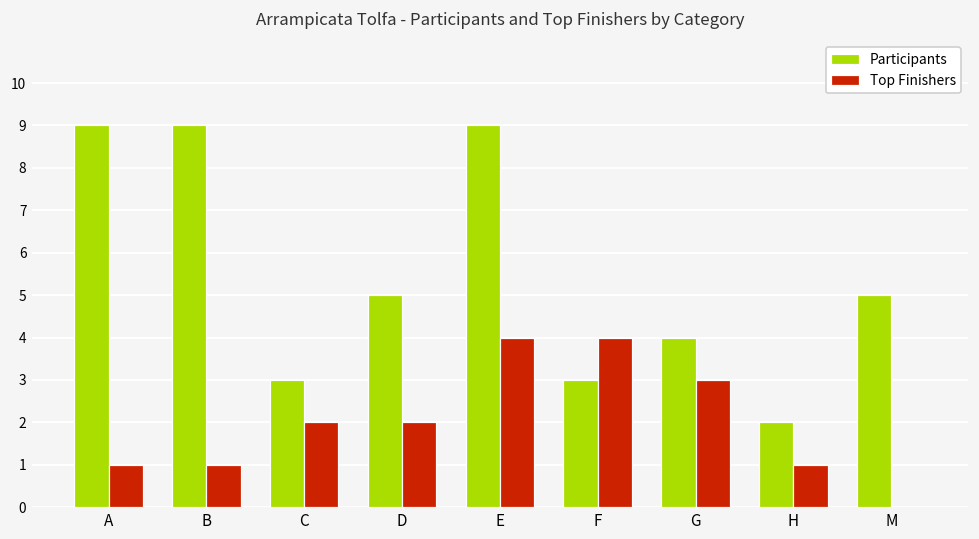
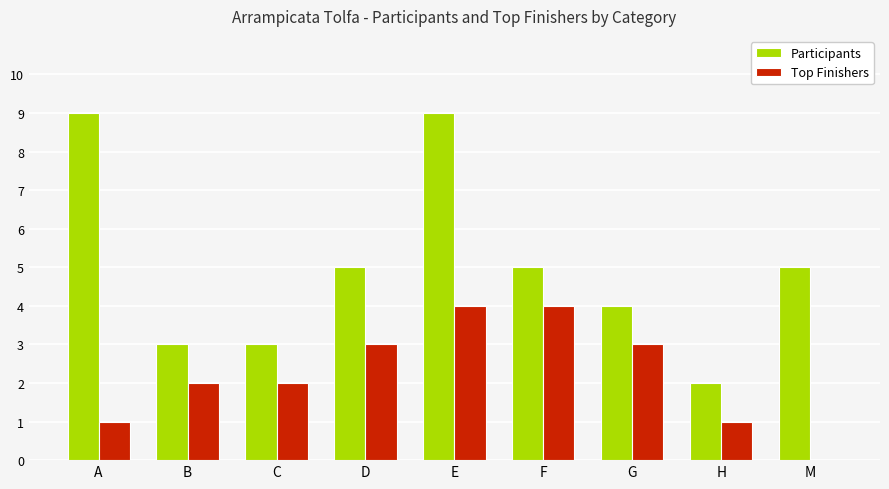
Participants, B: 9 -> 3
Top Finishers, B: 1 -> 2
Top Finishers, D: 2 -> 3
Participants, F: 3 -> 5
